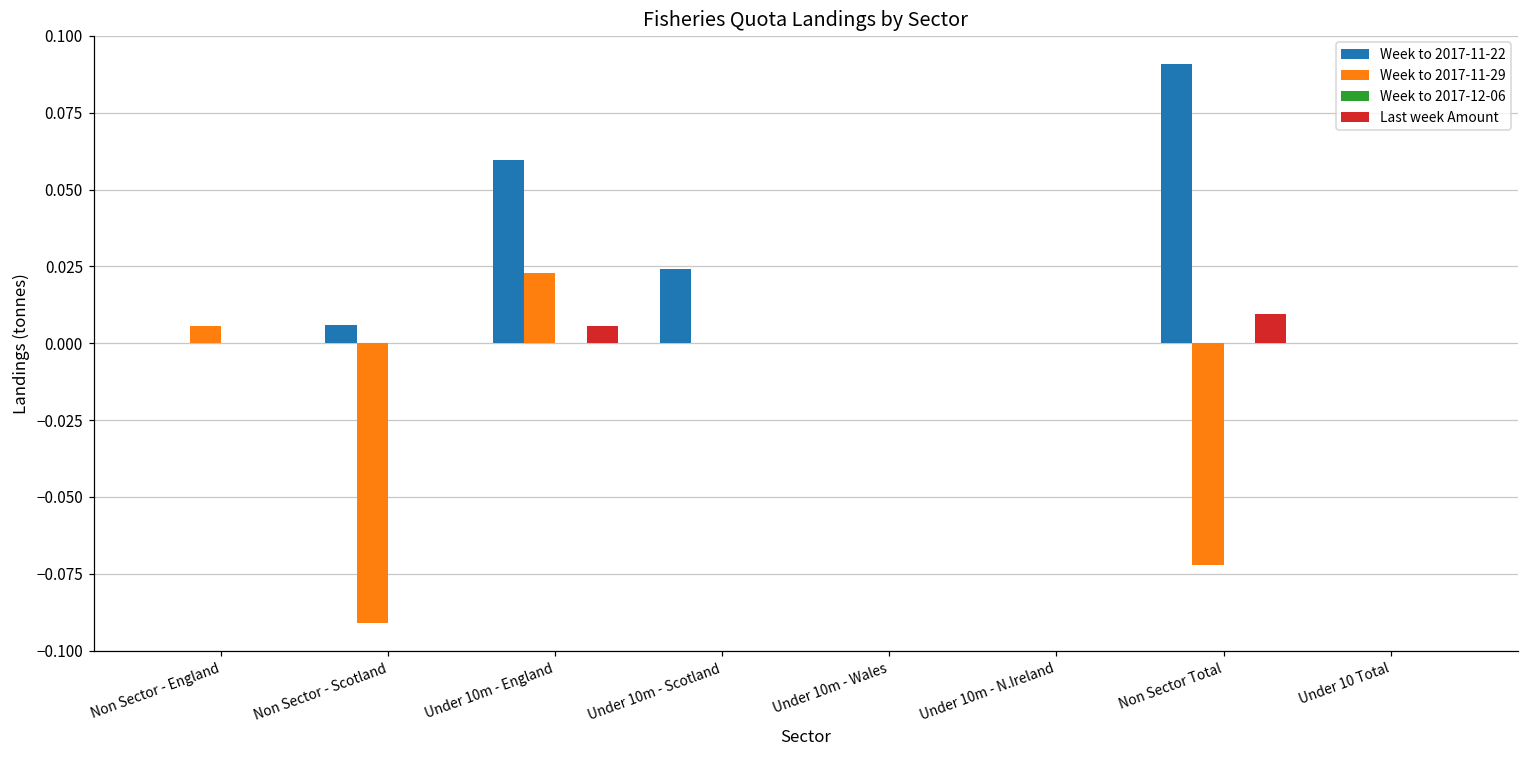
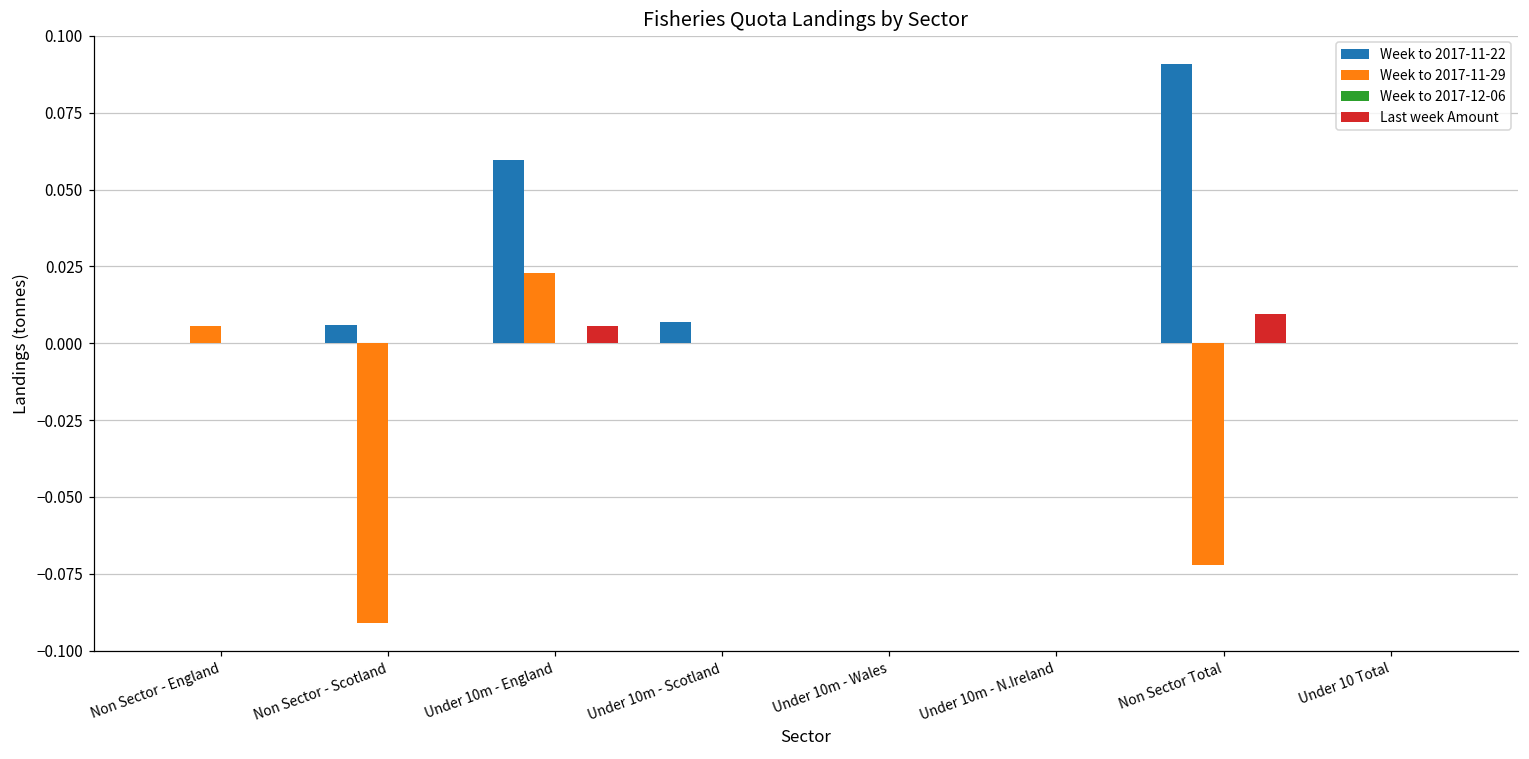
Week to 2017-11-22, Under 10m - Scotland: 0.024 -> 0.007
